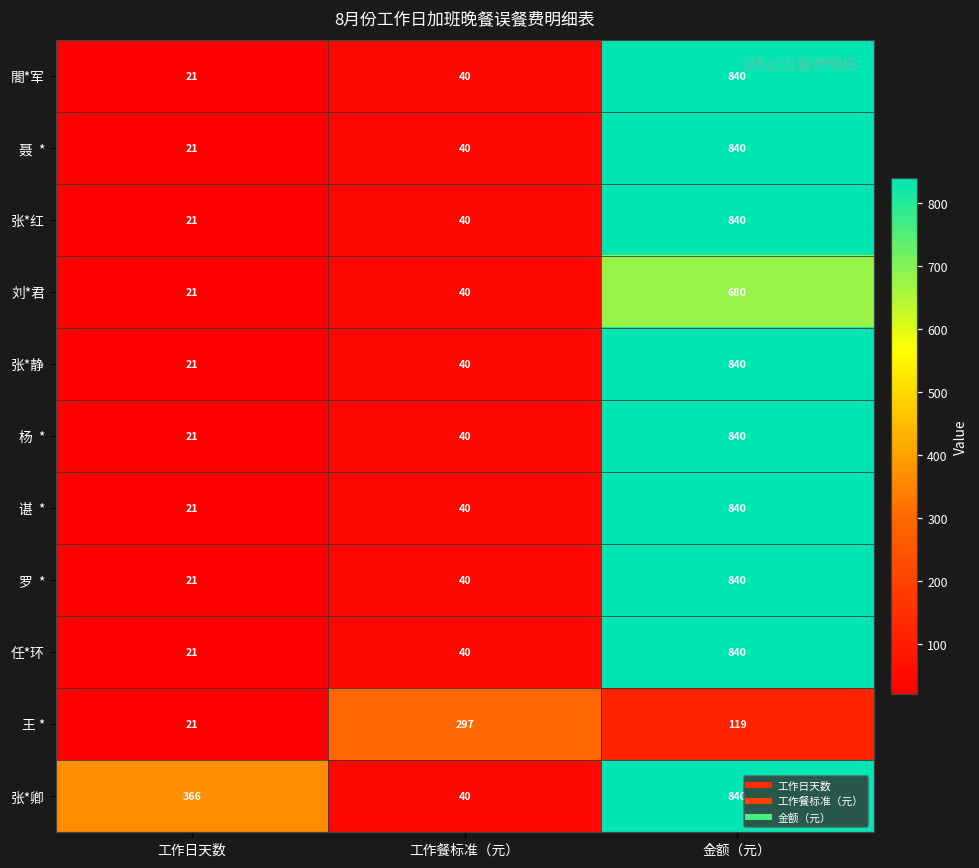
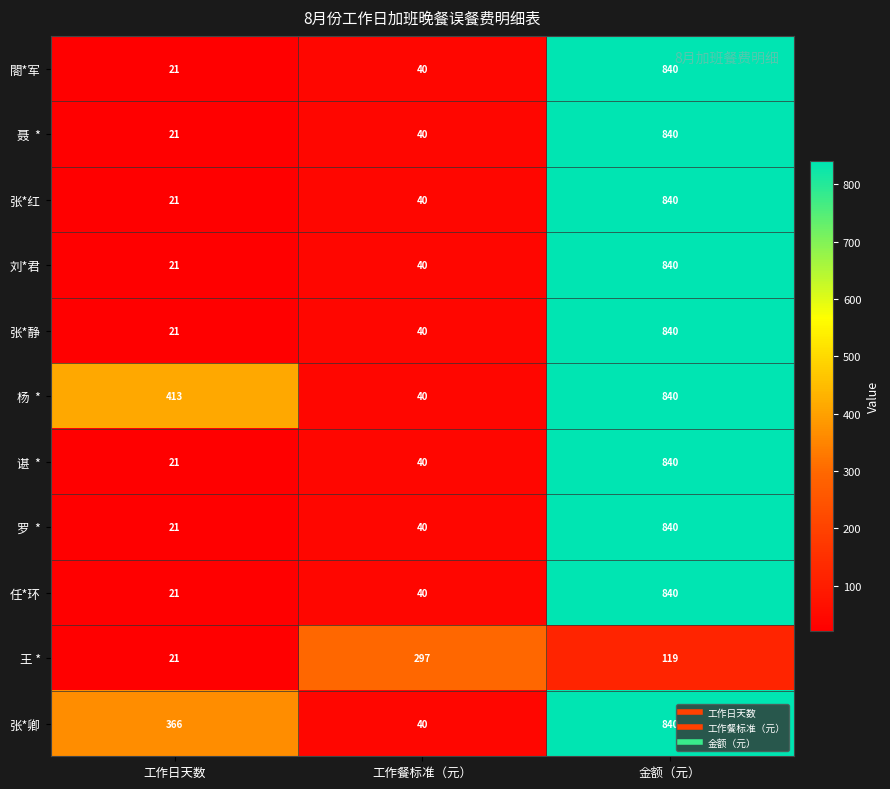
刘*君, 金额（元）: 680 -> 840
杨 *, 工作日天数: 21 -> 413
